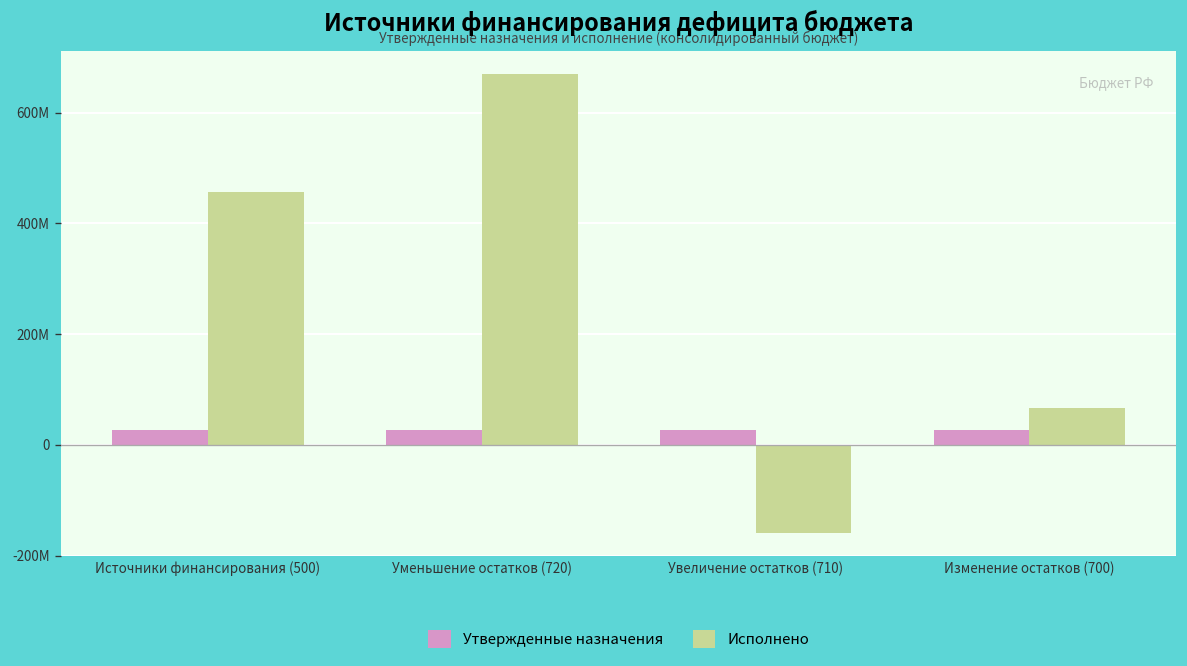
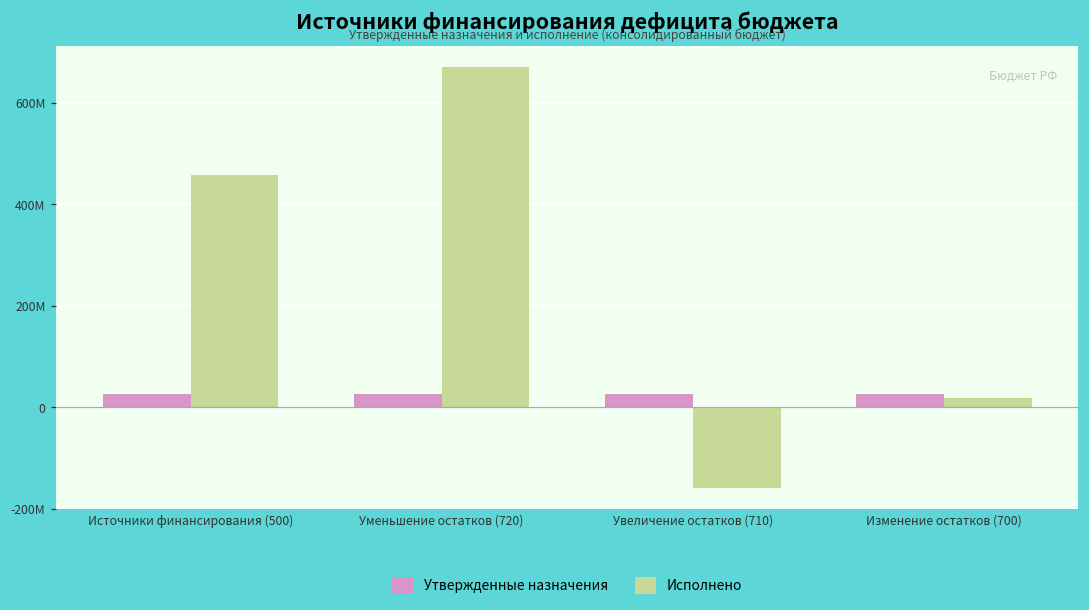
Исполнено, Изменение остатков (700): 70000000 -> 20000000
